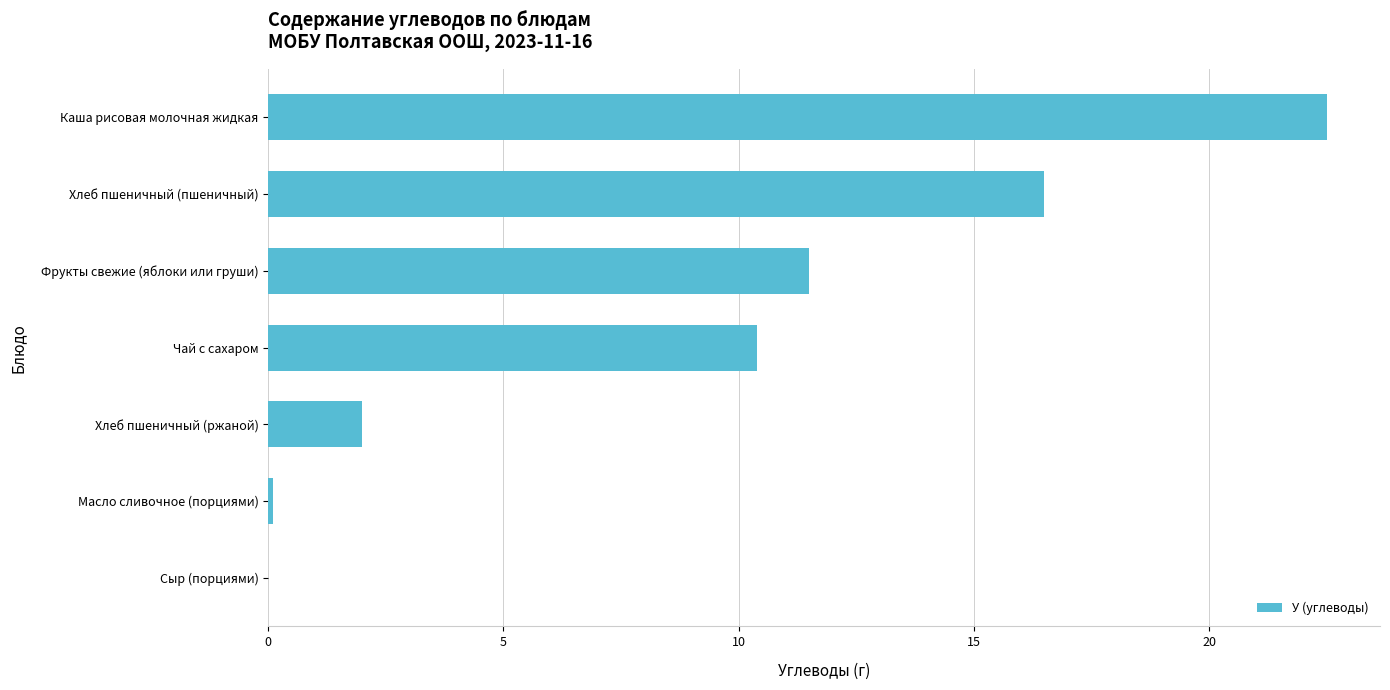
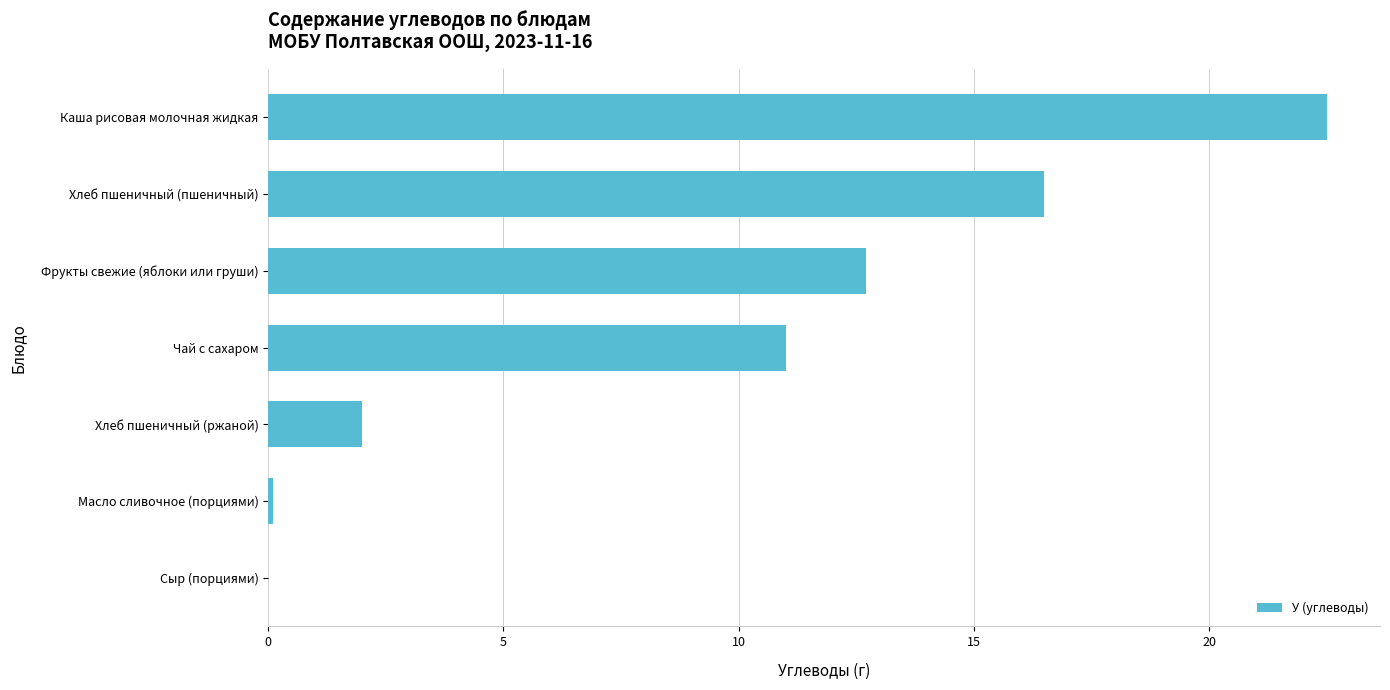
Фрукты свежие (яблоки или груши): 11.5 -> 12.7
Чай с сахаром: 10.4 -> 11.0
